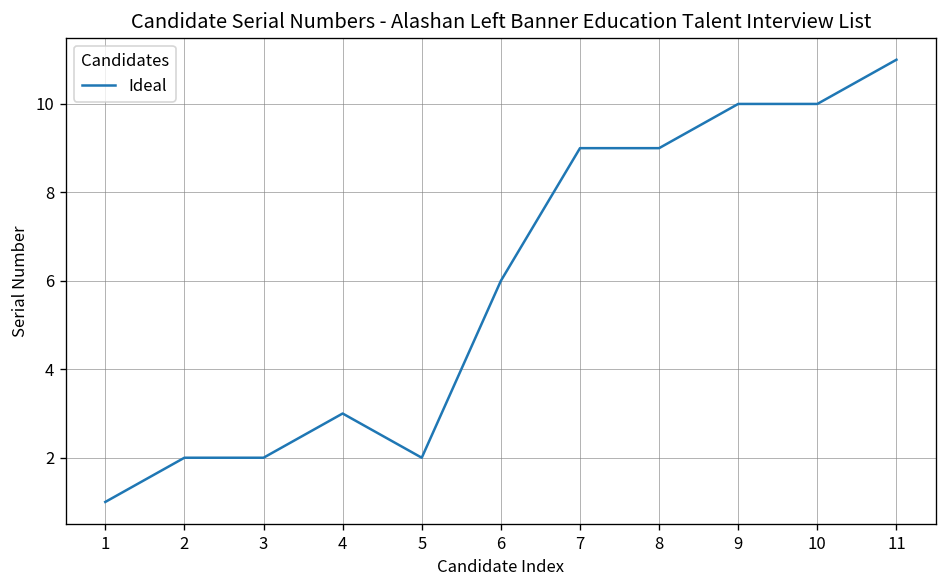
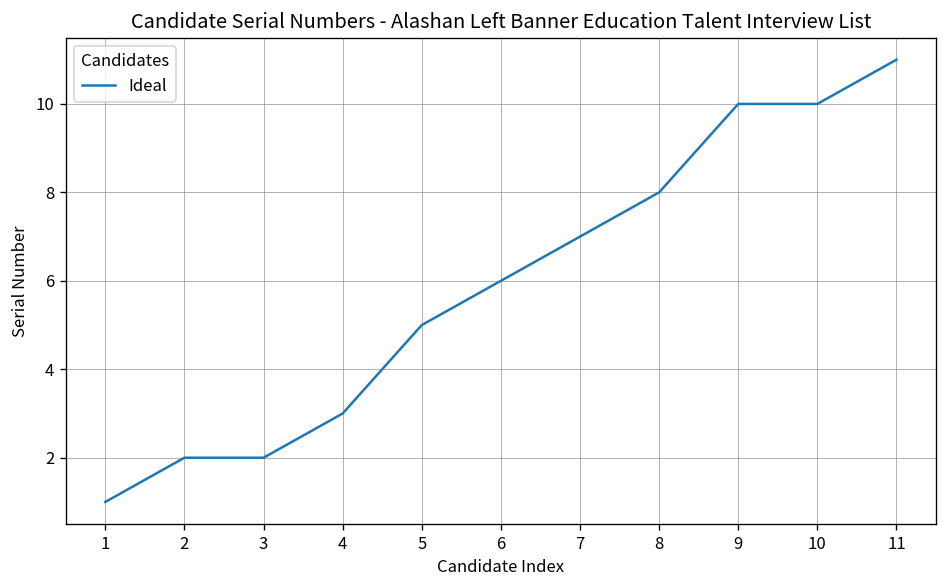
5: 2 -> 5
7: 9 -> 7
8: 9 -> 8
